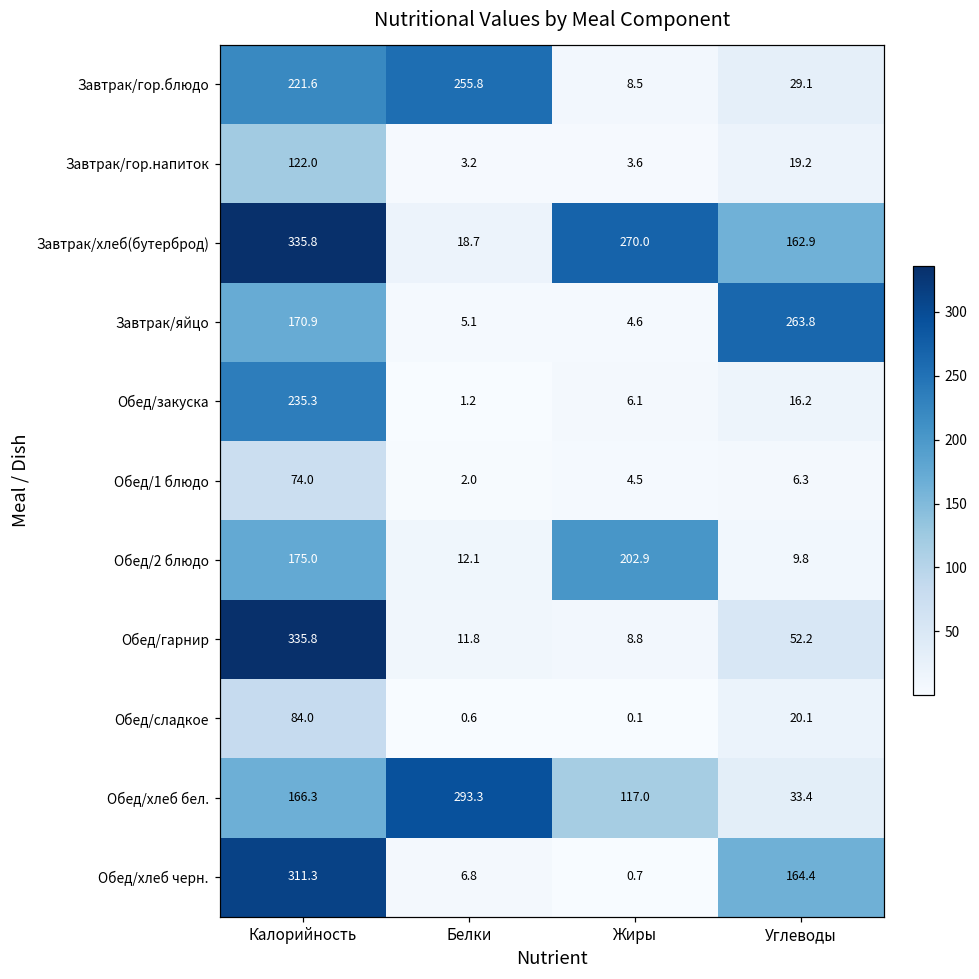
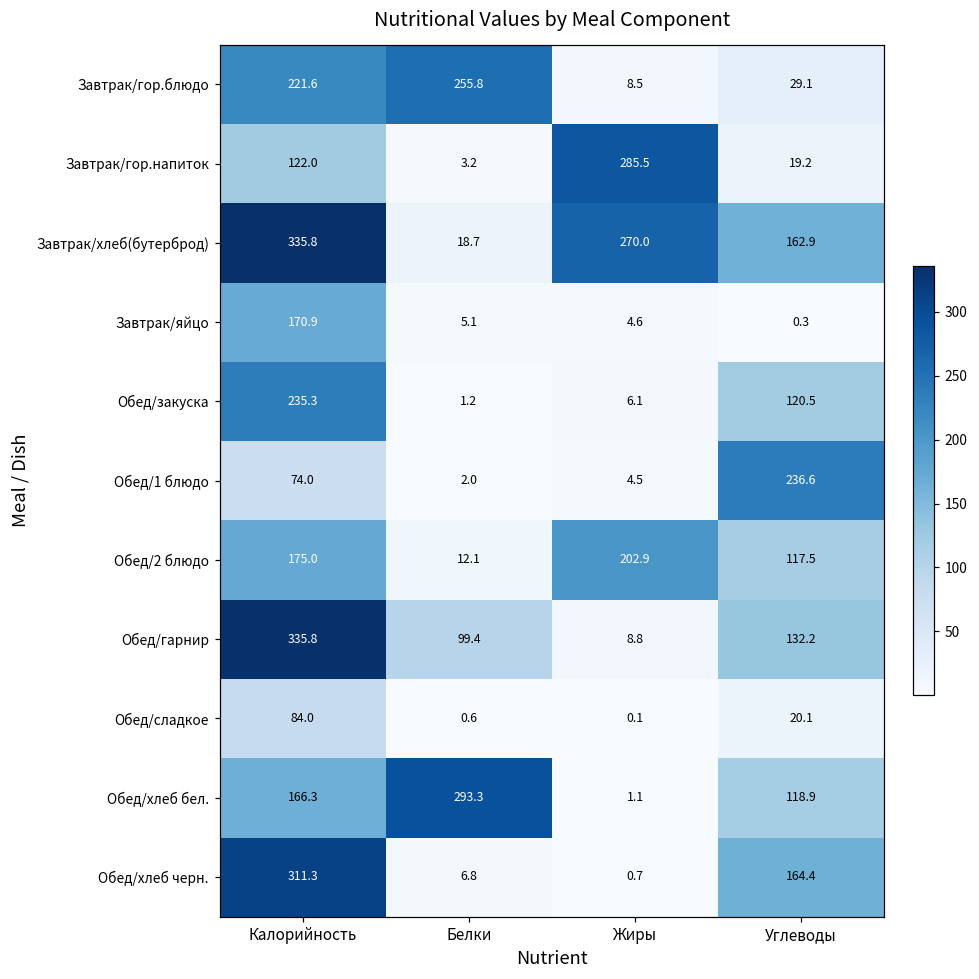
Завтрак/гор.напиток, Жиры: 3.6 -> 285.5
Завтрак/яйцо, Углеводы: 263.8 -> 0.3
Обед/закуска, Углеводы: 16.2 -> 120.5
Обед/1 блюдо, Углеводы: 6.3 -> 236.6
Обед/2 блюдо, Углеводы: 9.8 -> 117.5
Обед/гарнир, Белки: 11.8 -> 99.4
Обед/гарнир, Углеводы: 52.2 -> 132.2
Обед/хлеб бел., Жиры: 117.0 -> 1.1
Обед/хлеб бел., Углеводы: 33.4 -> 118.9
